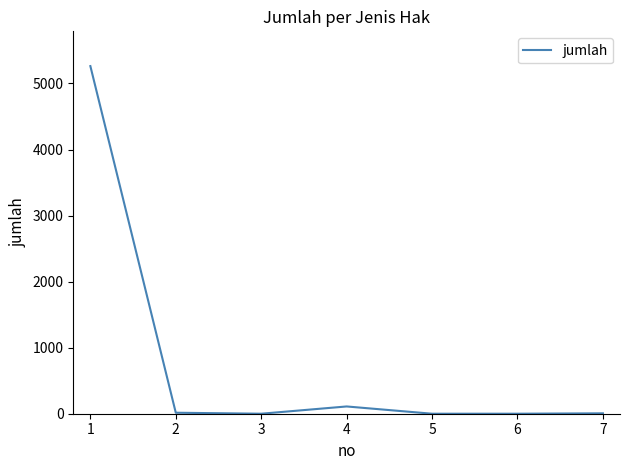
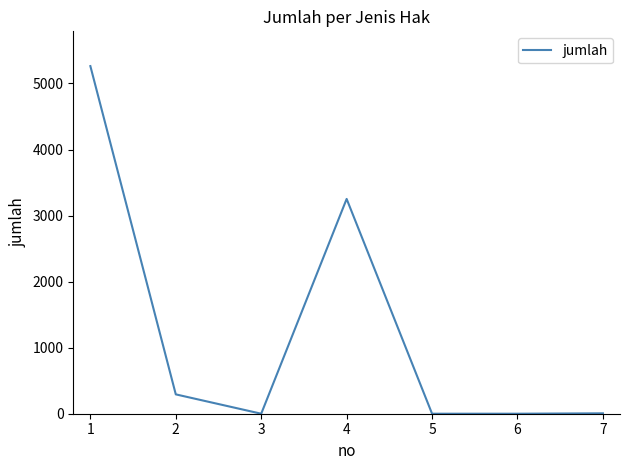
2: 0 -> 300
4: 100 -> 3300
